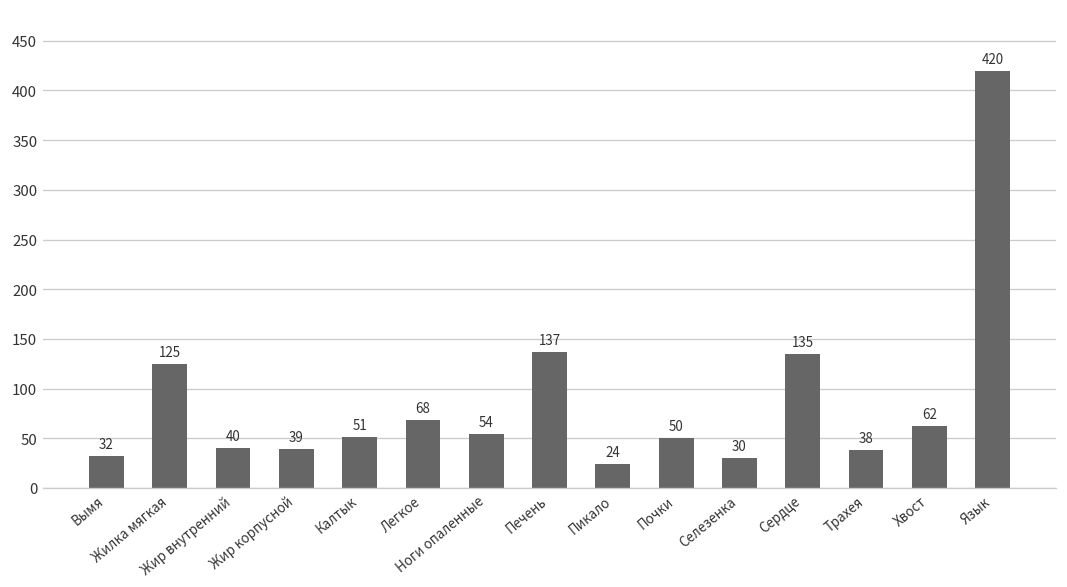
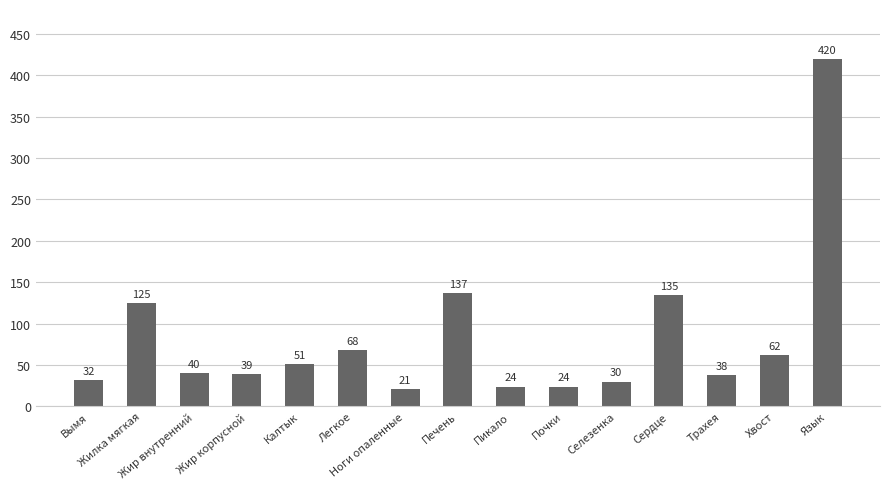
Ноги опаленные: 54 -> 21
Почки: 50 -> 24
